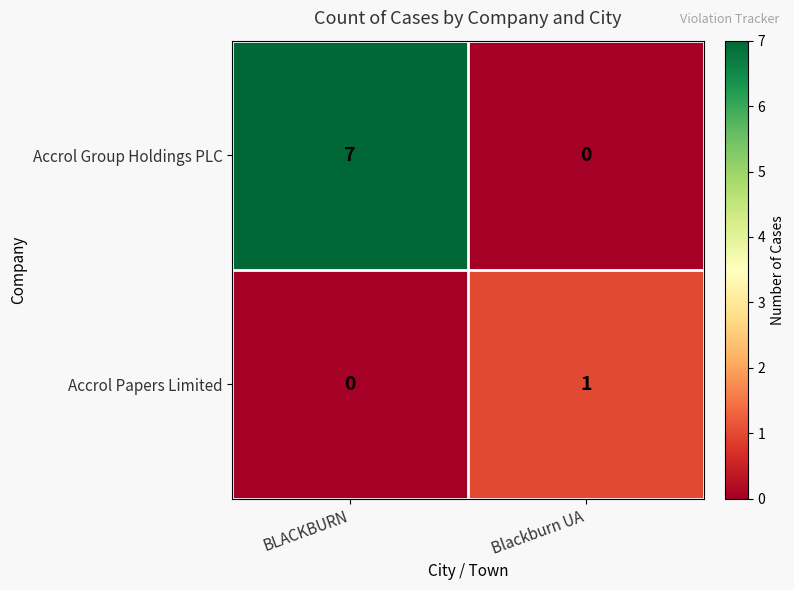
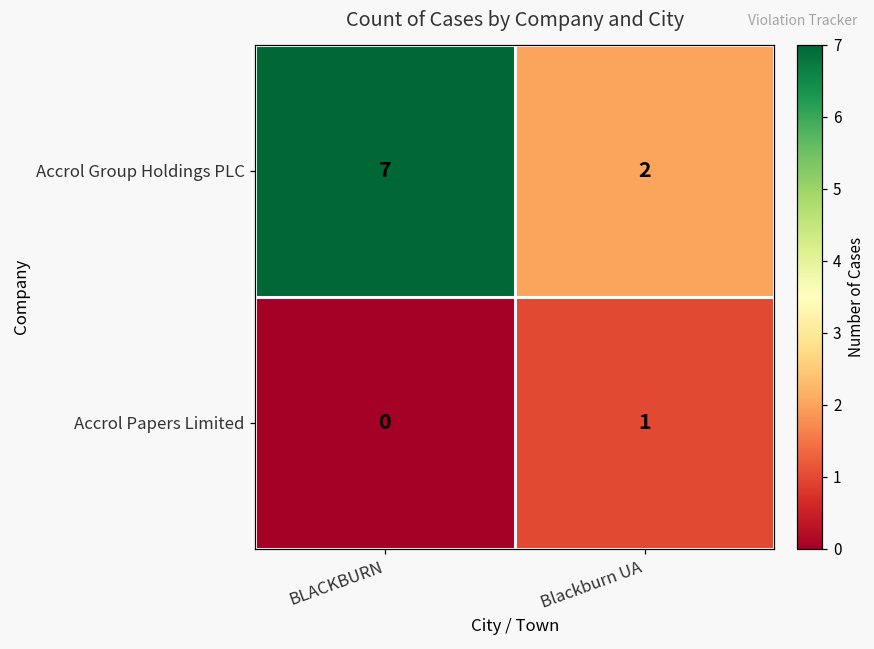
Accrol Group Holdings PLC, Blackburn UA: 0 -> 2
